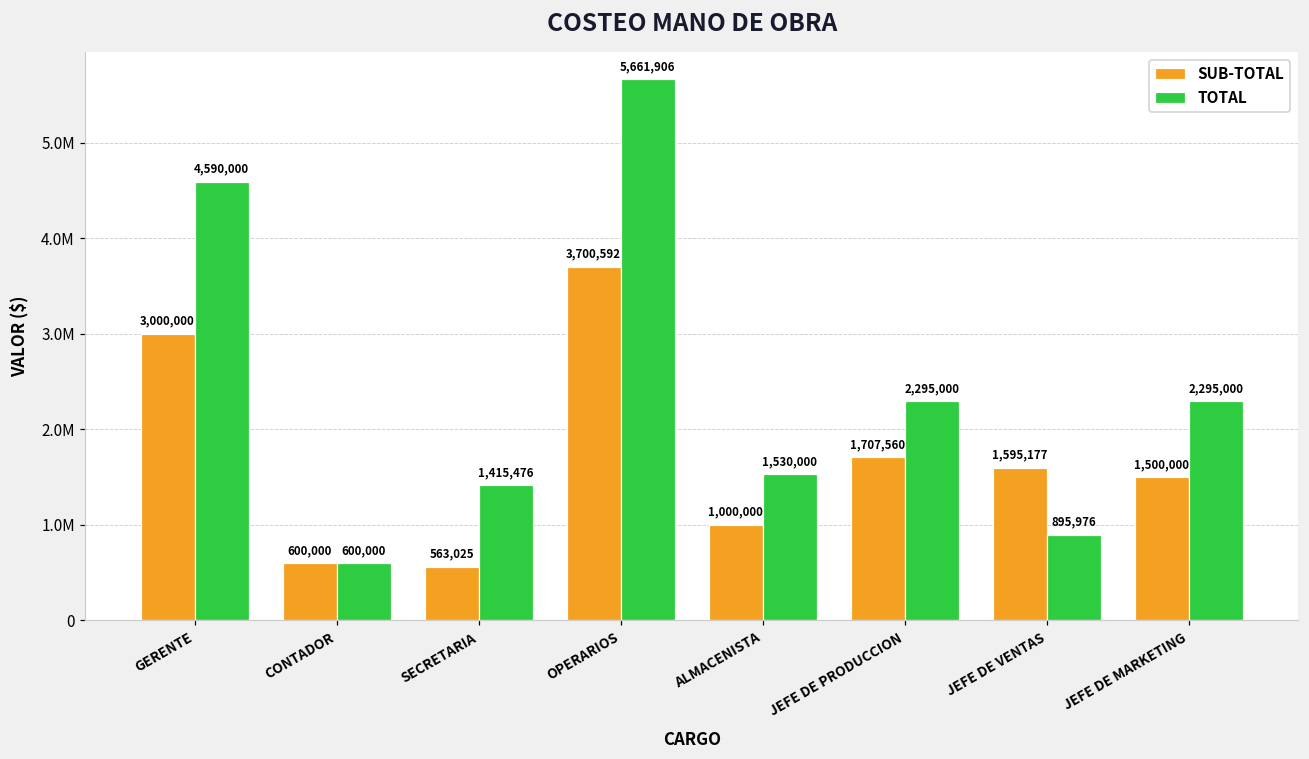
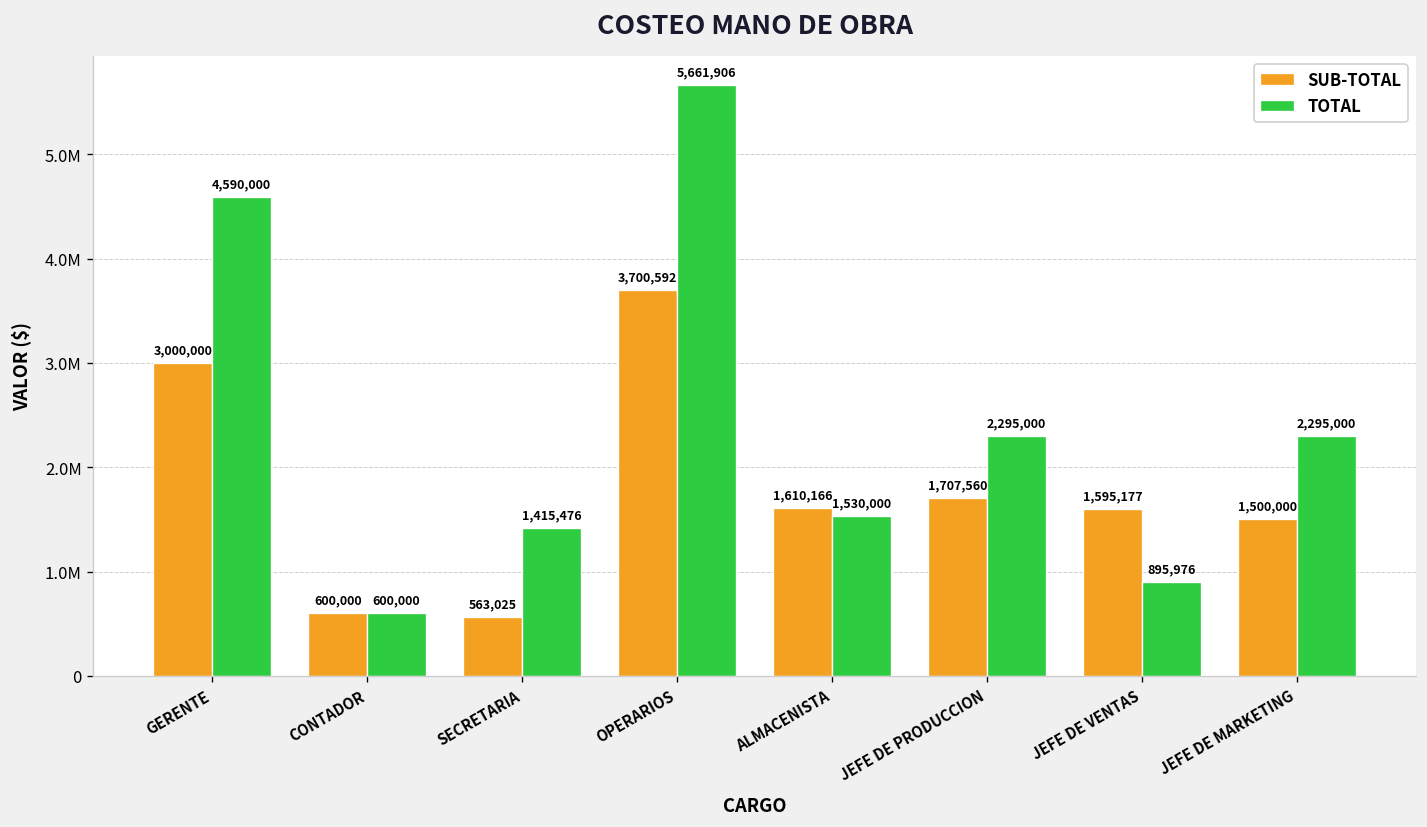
SUB-TOTAL, ALMACENISTA: 1,000,000 -> 1,610,166
